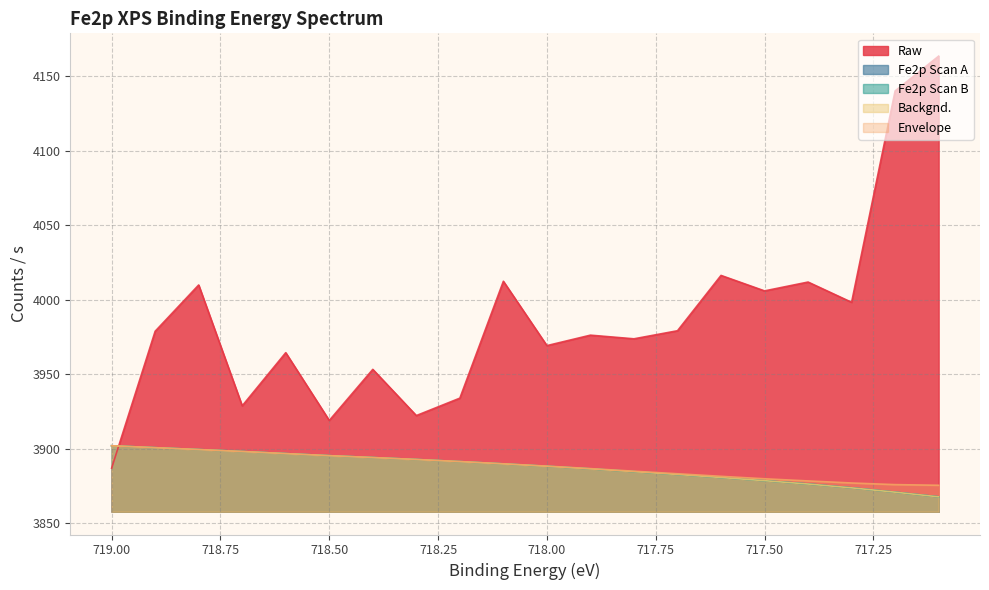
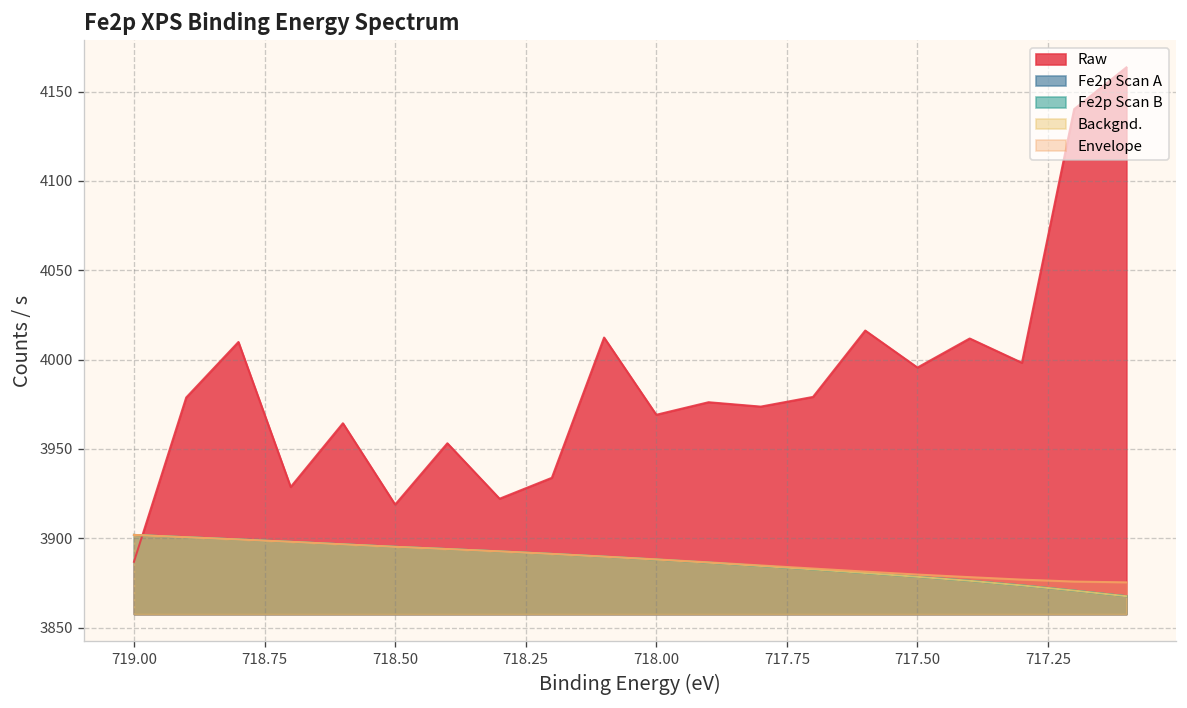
Raw, 717.50: 4006 -> 3996
